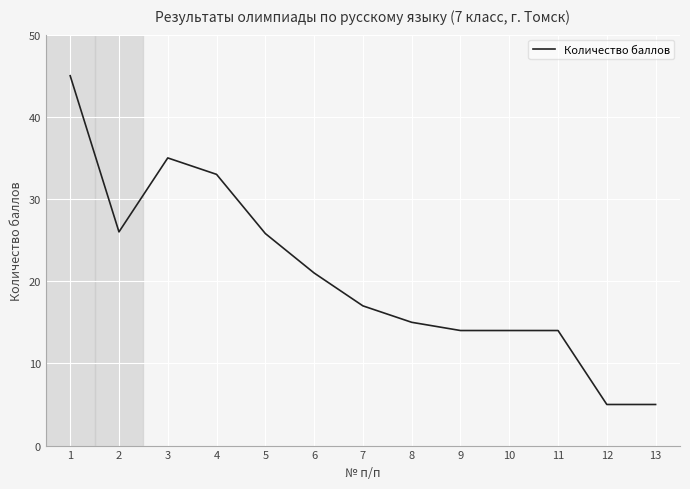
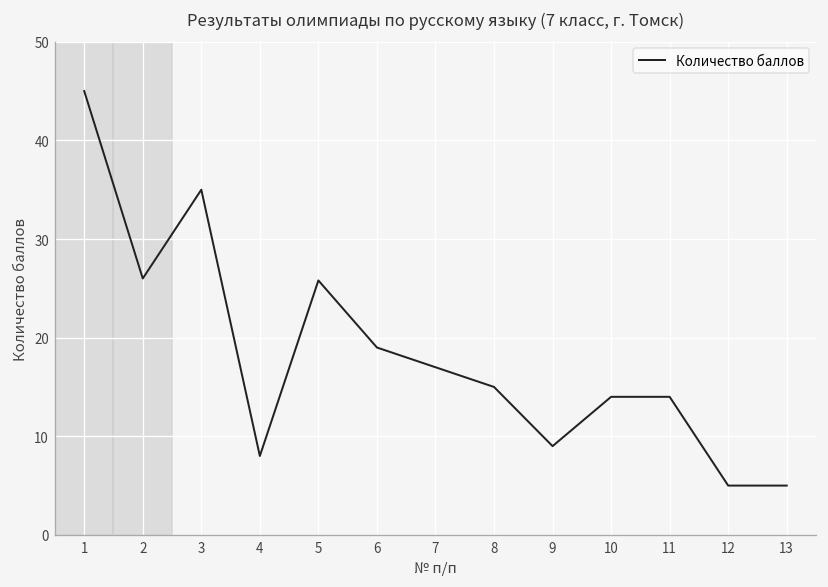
4: 33 -> 8
6: 21 -> 19
9: 14 -> 9
